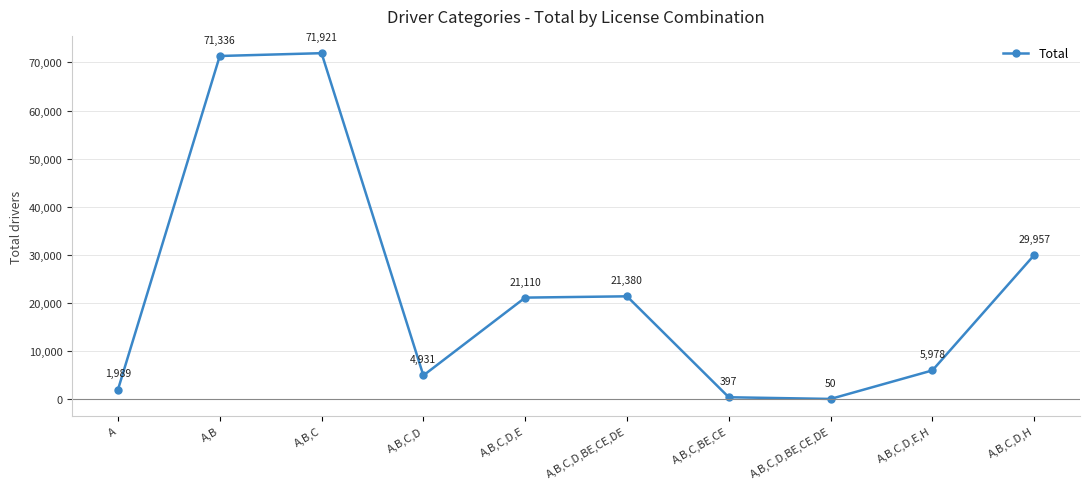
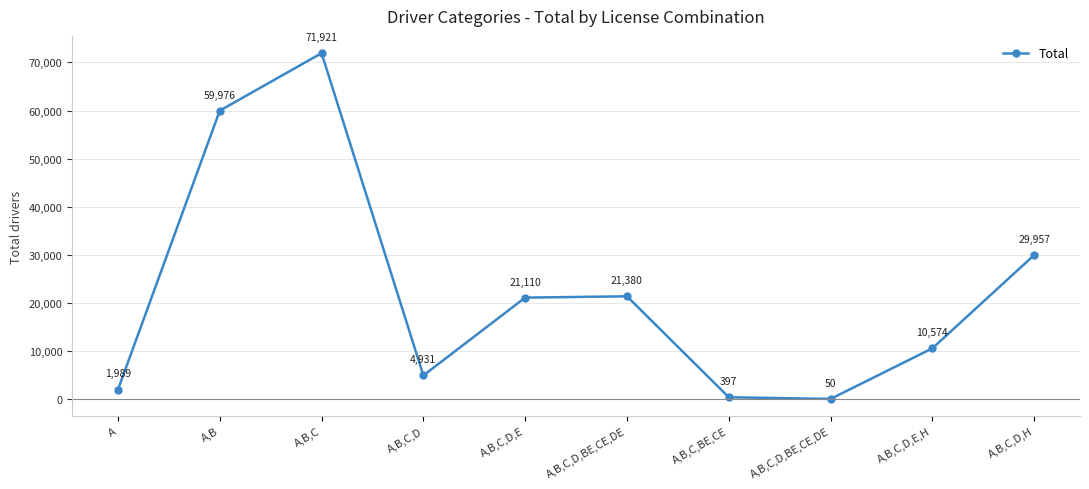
A,B: 71,336 -> 59,976
A,B,C,D,E,H: 5,978 -> 10,574
